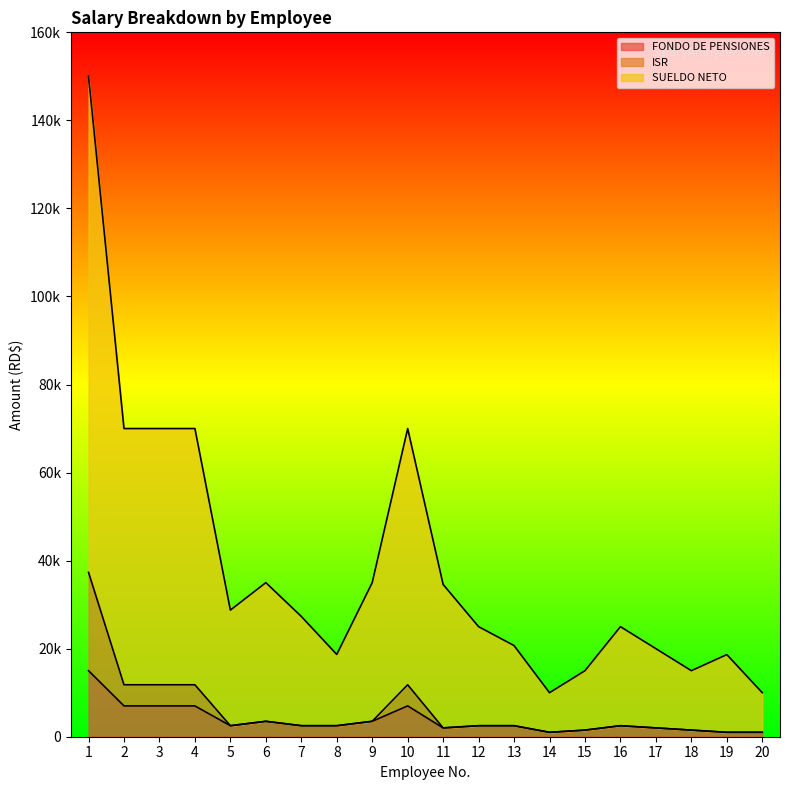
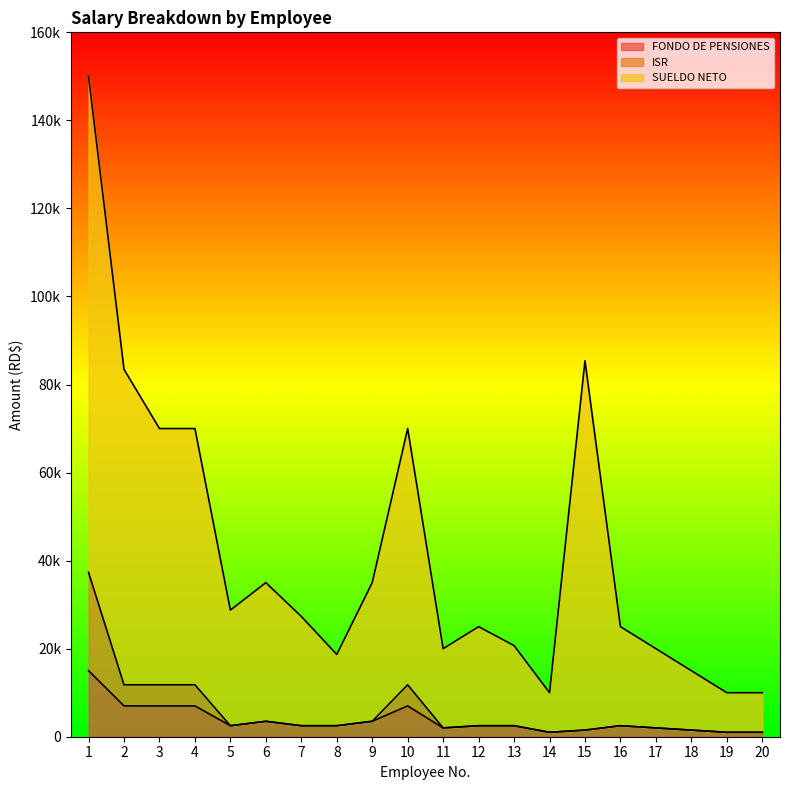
SUELDO NETO, 2: 58000 -> 72000
SUELDO NETO, 11: 33000 -> 18000
SUELDO NETO, 15: 14000 -> 84000
SUELDO NETO, 19: 18000 -> 9000
